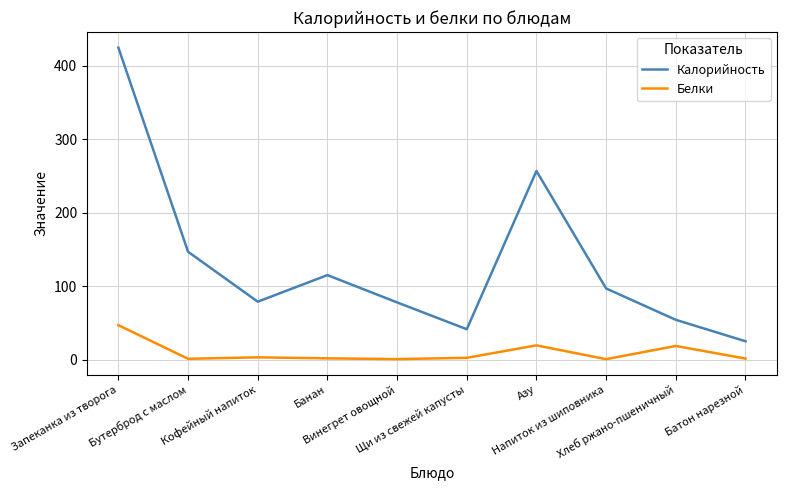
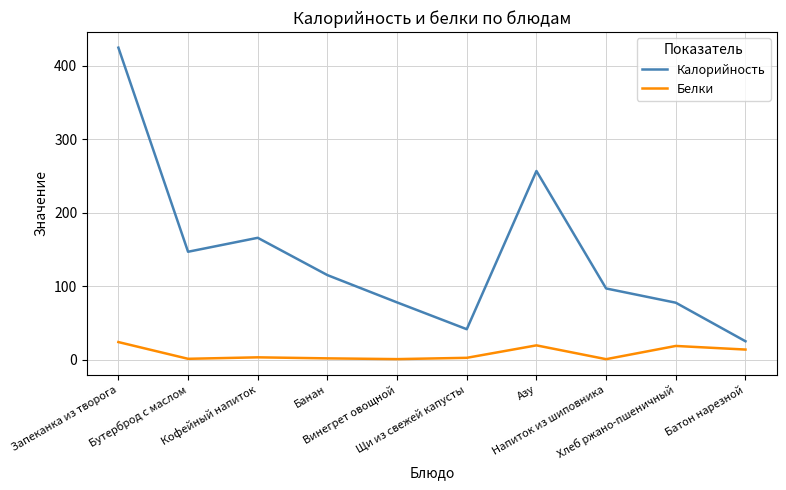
Белки, Запеканка из творога: 50 -> 20
Калорийность, Кофейный напиток: 80 -> 170
Калорийность, Хлеб ржано-пшеничный: 50 -> 80
Белки, Батон нарезной: 0 -> 10
